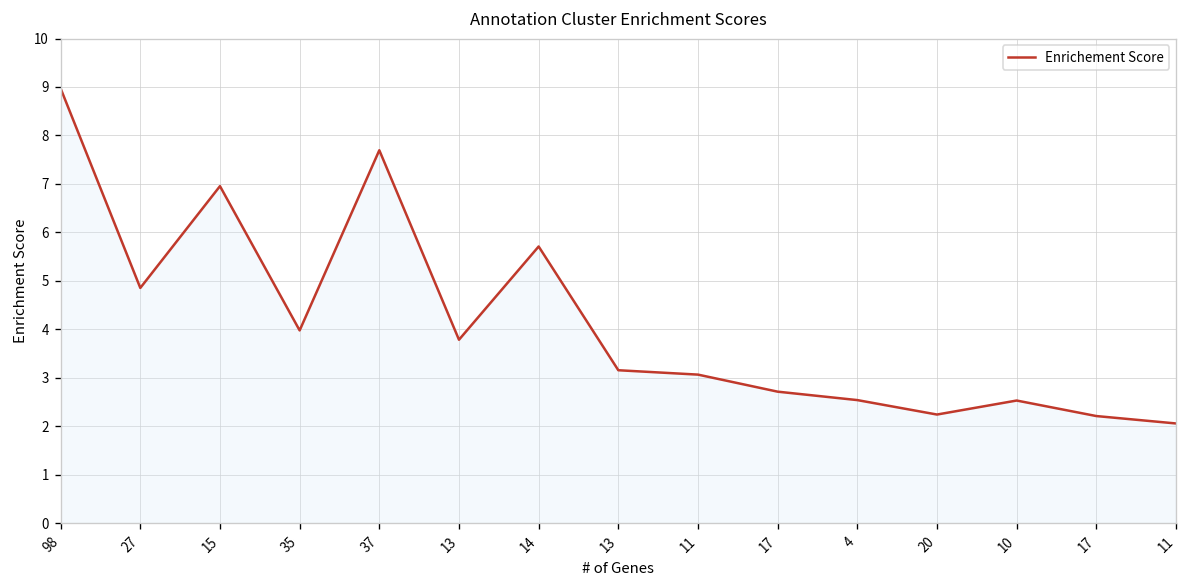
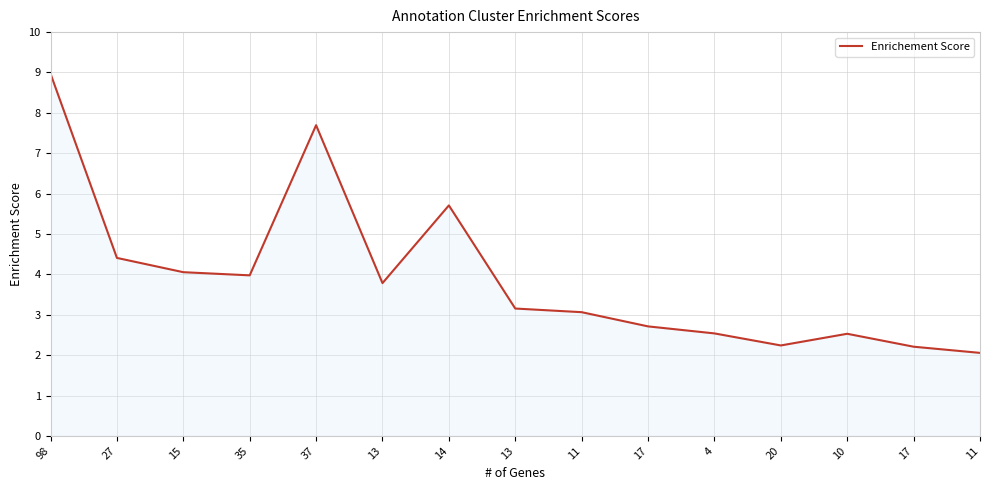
27: 4.9 -> 4.4
15: 7.0 -> 4.1
